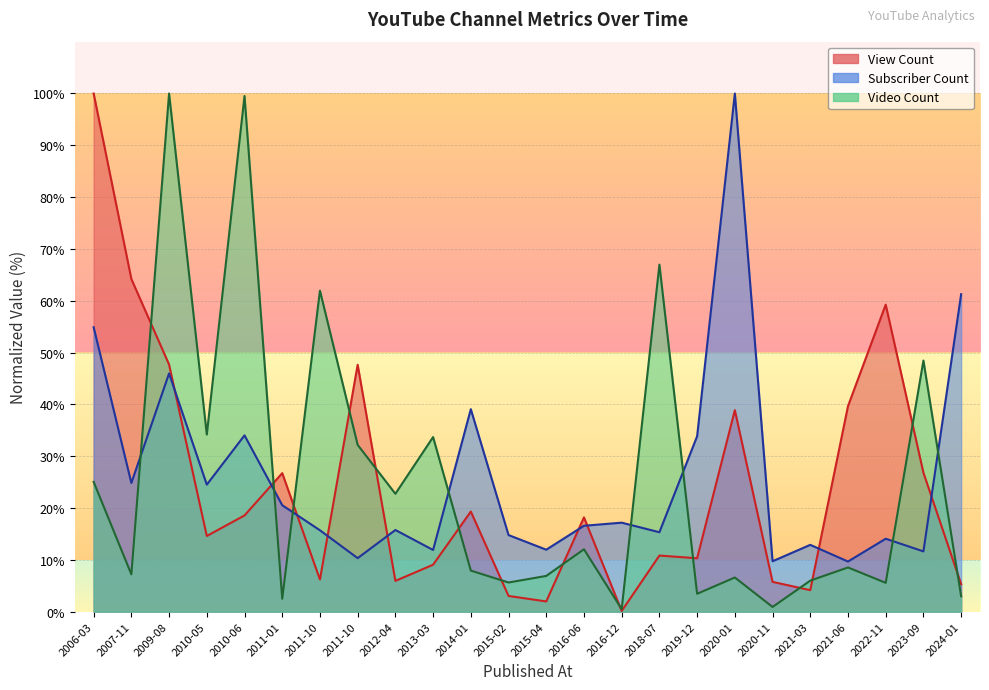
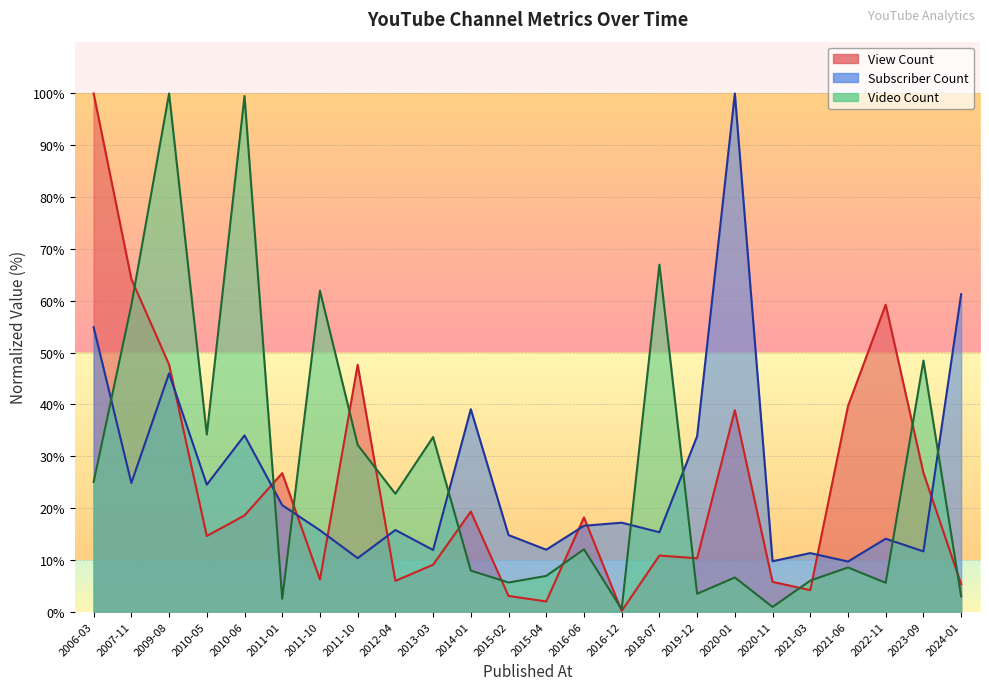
Video Count, 2007-11: 7% -> 59%
Subscriber Count, 2021-03: 13% -> 11%
